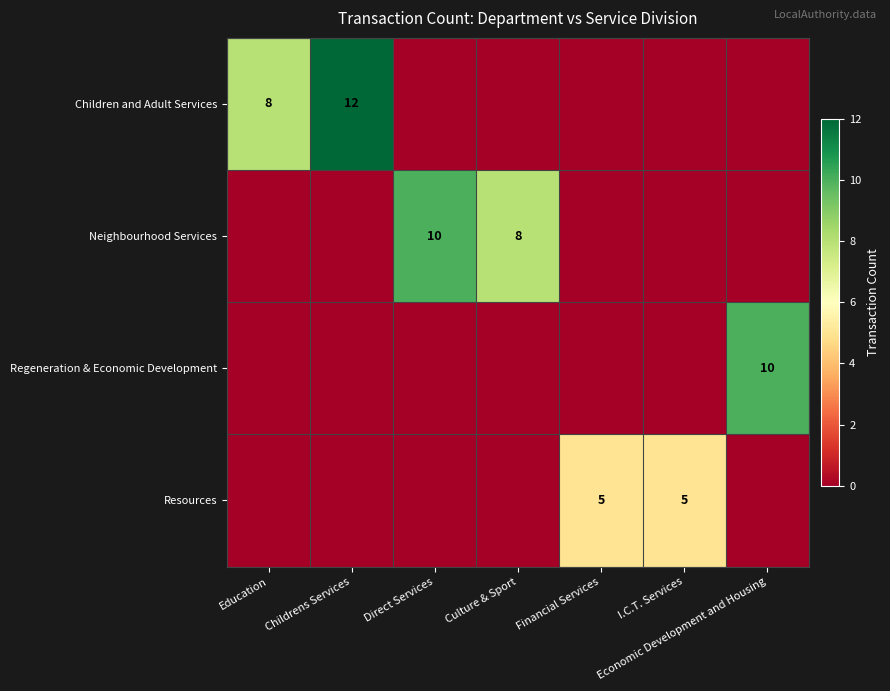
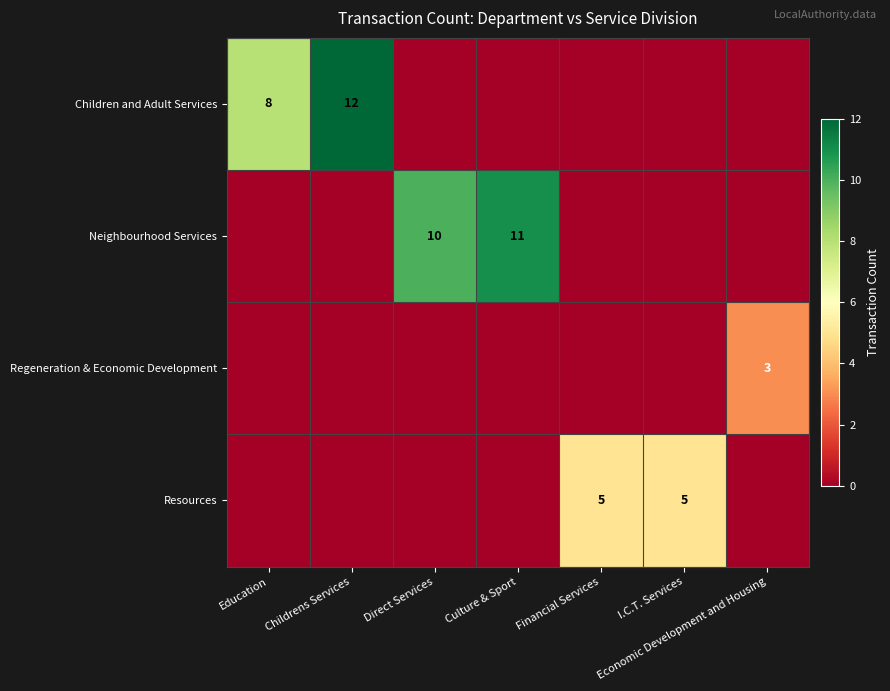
Neighbourhood Services, Culture & Sport: 8 -> 11
Regeneration & Economic Development, Economic Development and Housing: 10 -> 3
